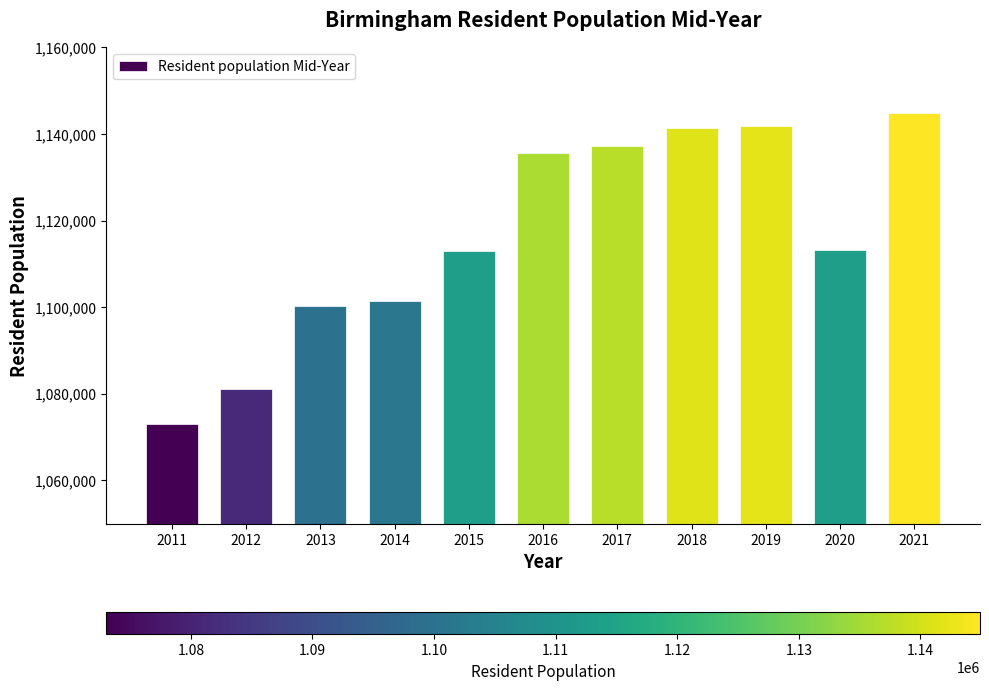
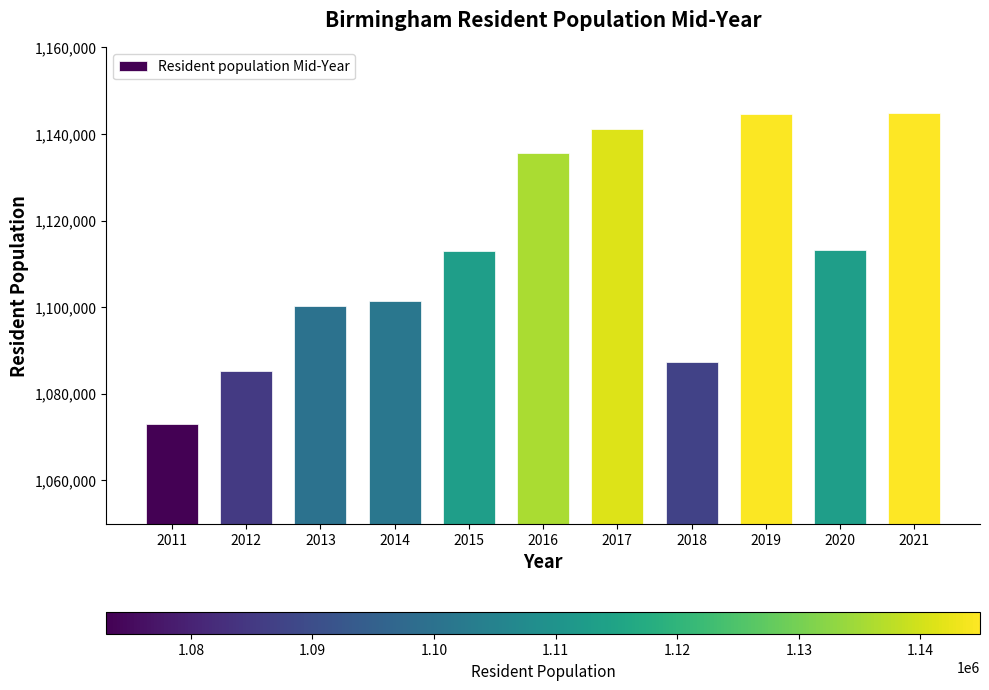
2012: 1,081,000 -> 1,085,000
2017: 1,137,000 -> 1,141,000
2018: 1,141,000 -> 1,087,000
2019: 1,142,000 -> 1,145,000
